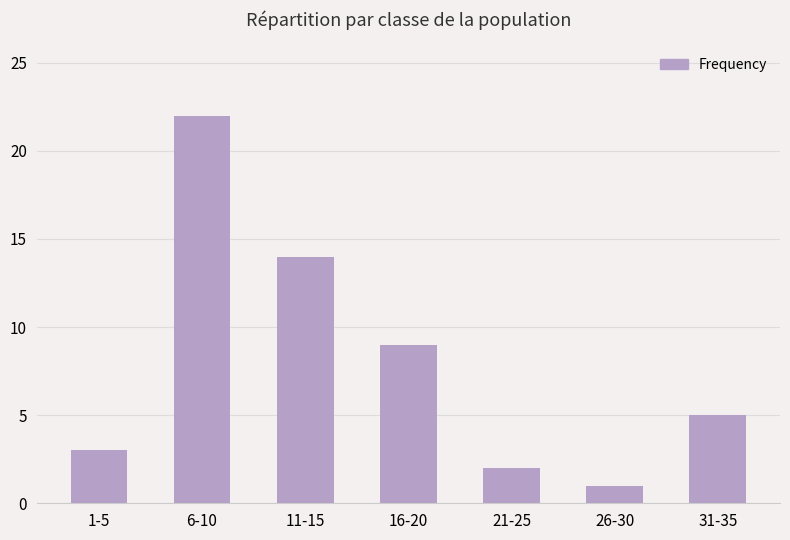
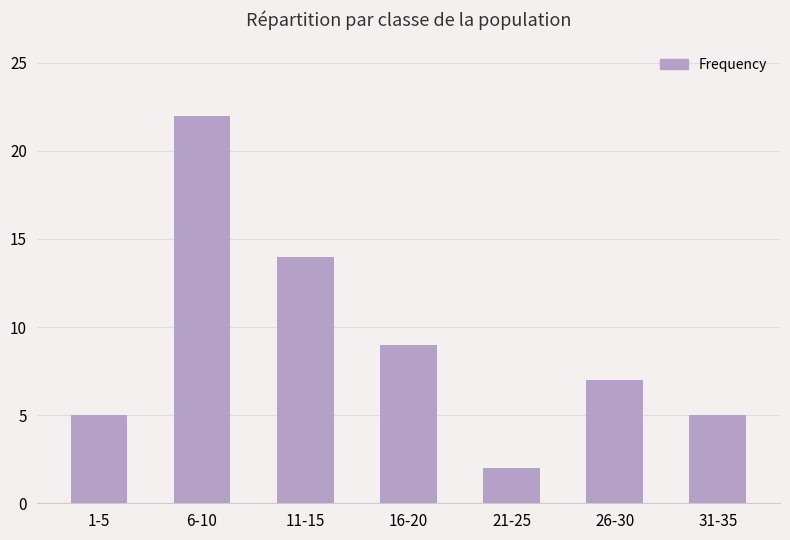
1-5: 3 -> 5
26-30: 1 -> 7
